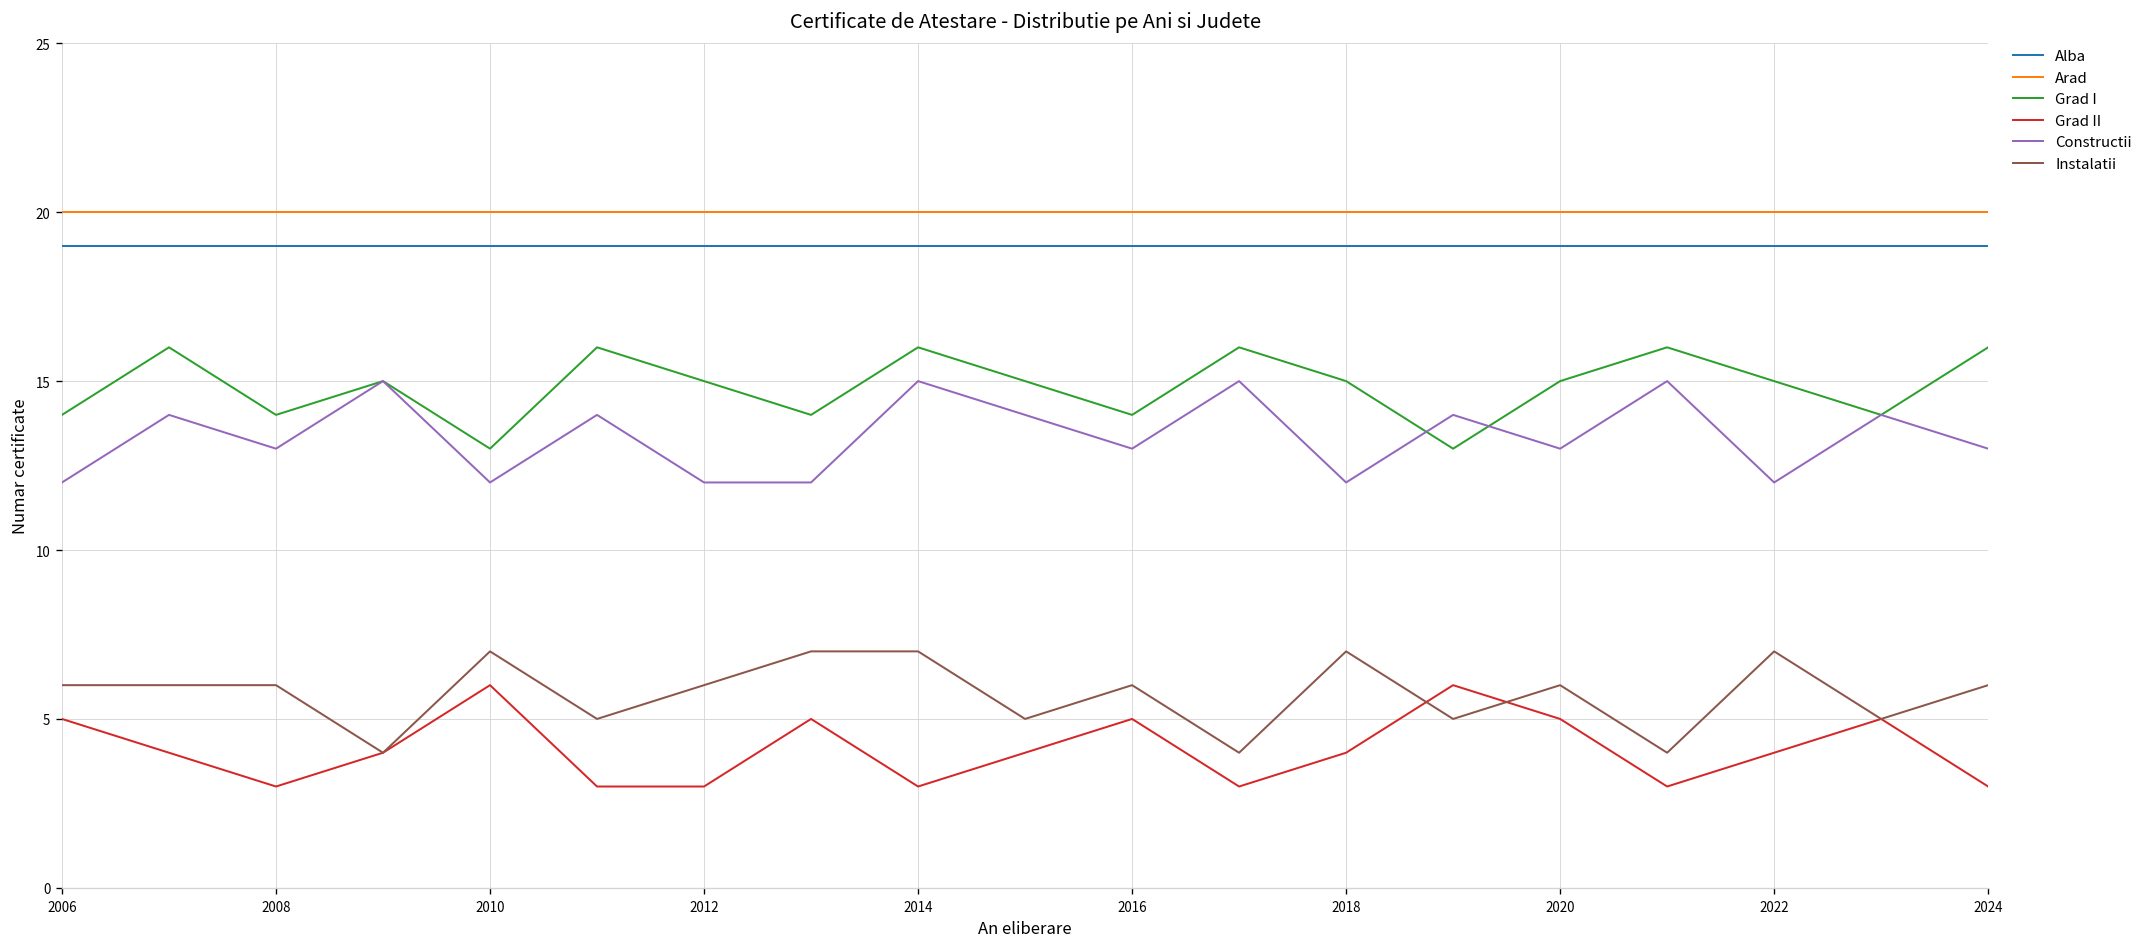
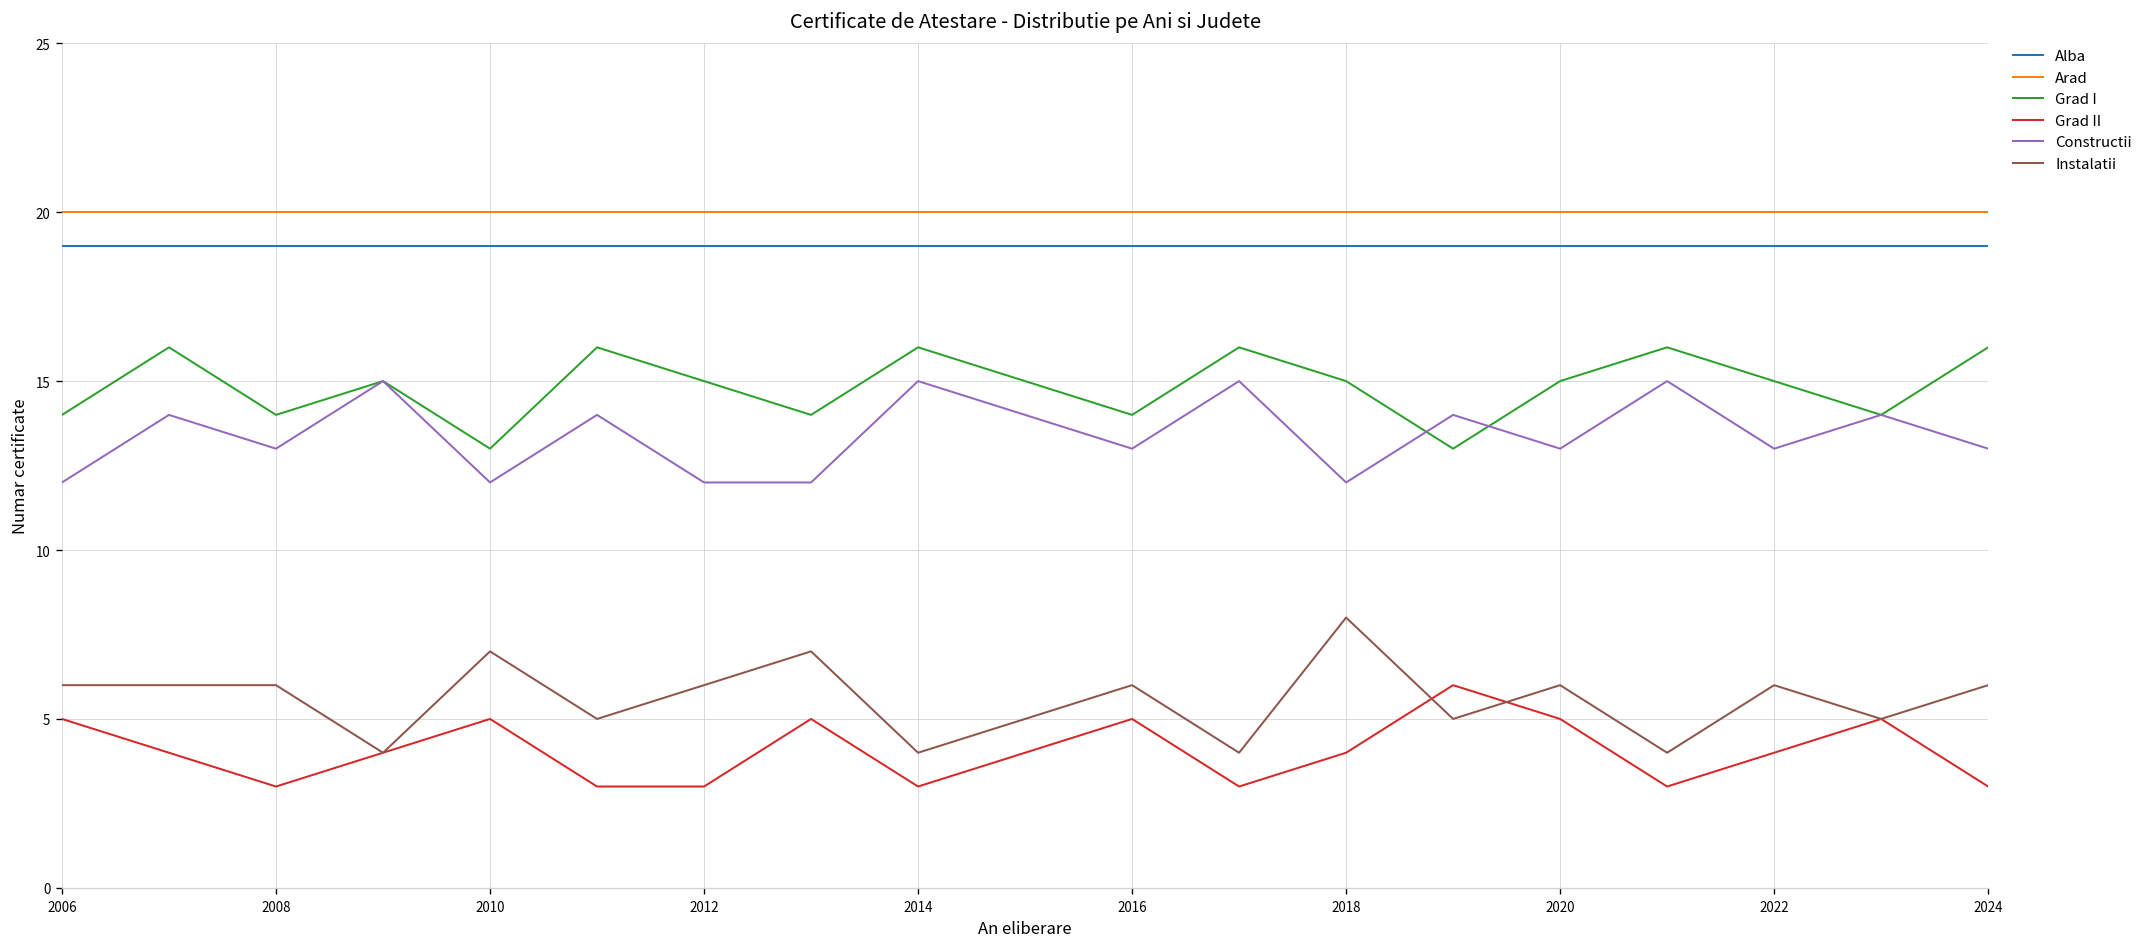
Grad II, 2010: 6 -> 5
Instalatii, 2014: 7 -> 4
Instalatii, 2018: 7 -> 8
Constructii, 2022: 12 -> 13
Instalatii, 2022: 7 -> 6
